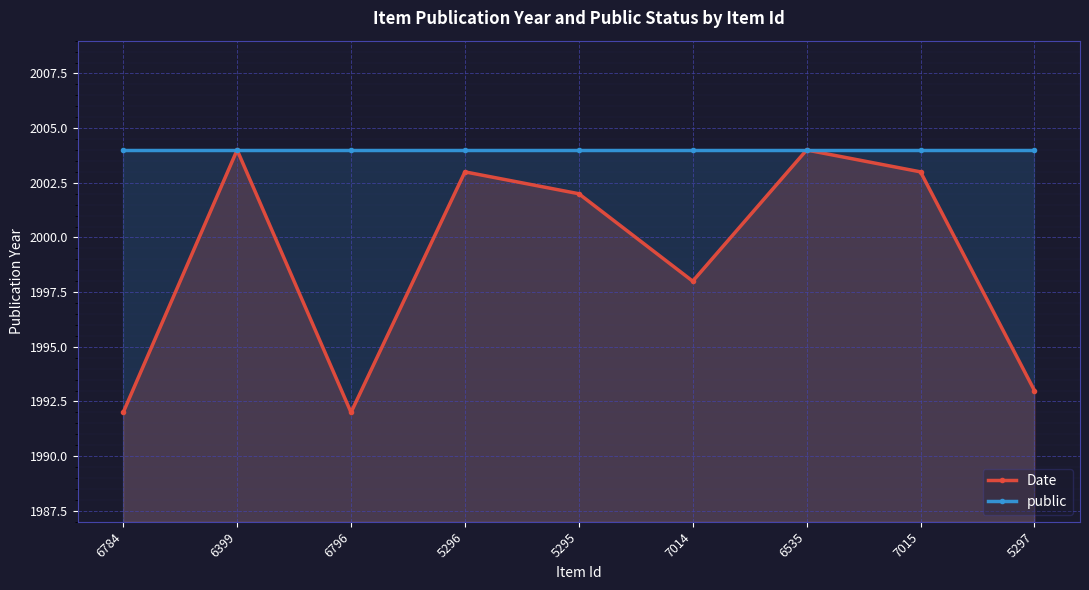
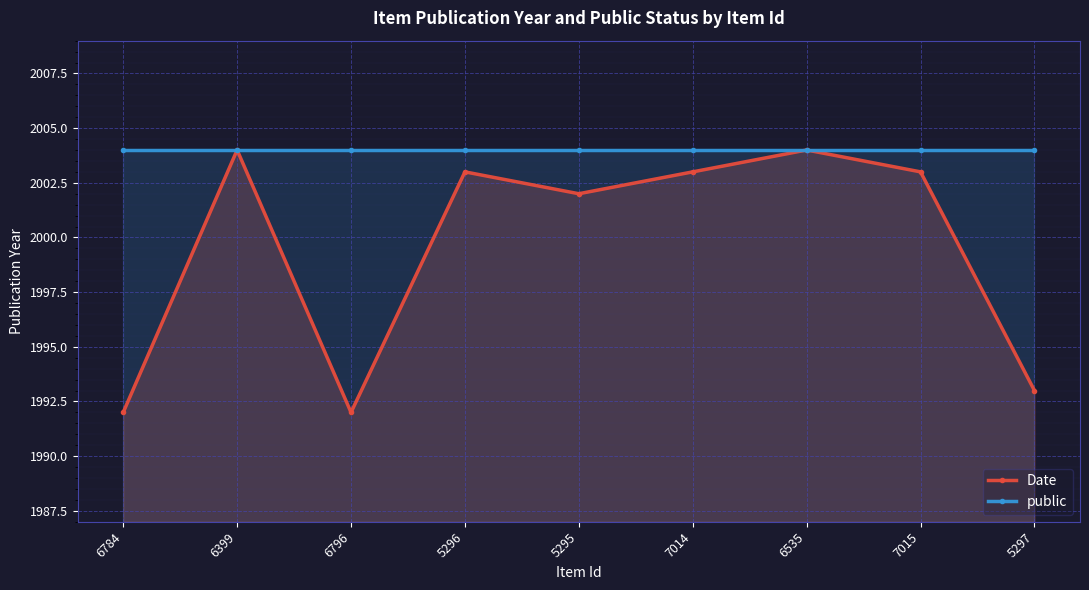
Date, 7014: 1998 -> 2003
